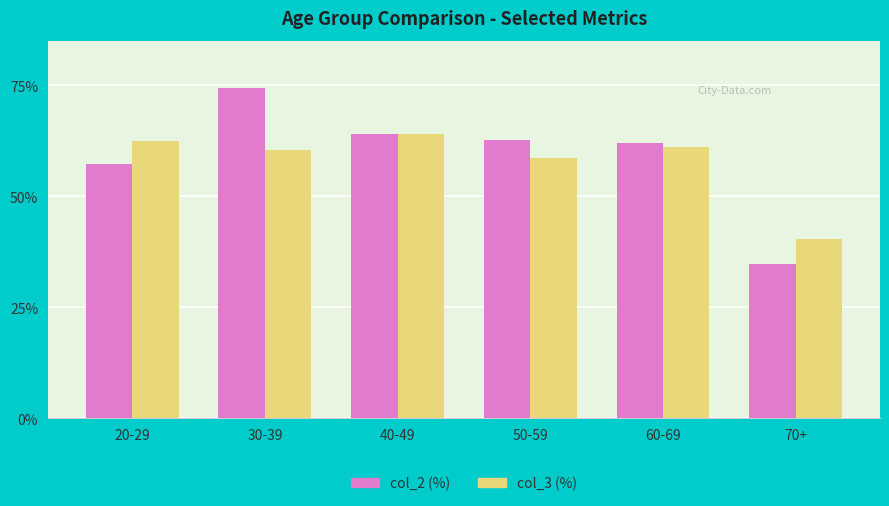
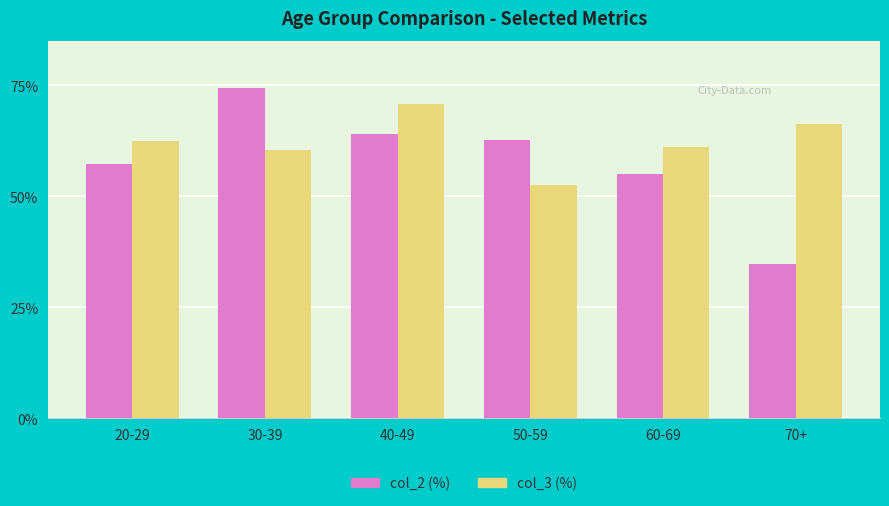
col_3 (%), 40-49: 64% -> 71%
col_3 (%), 50-59: 59% -> 53%
col_2 (%), 60-69: 62% -> 55%
col_3 (%), 70+: 40% -> 66%
